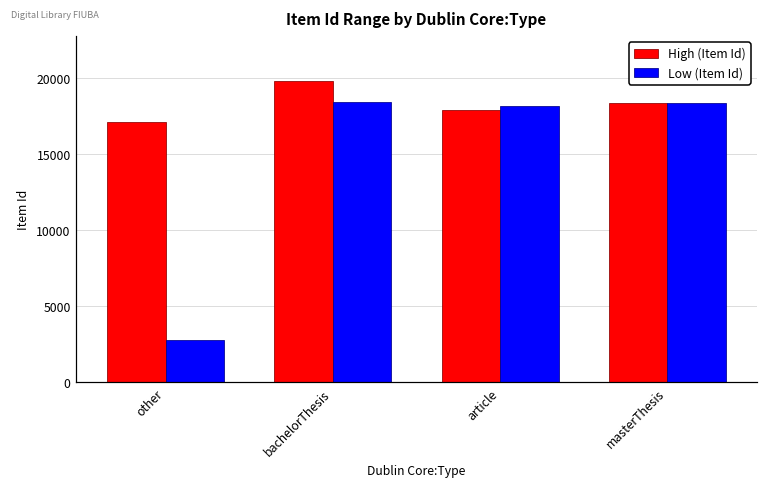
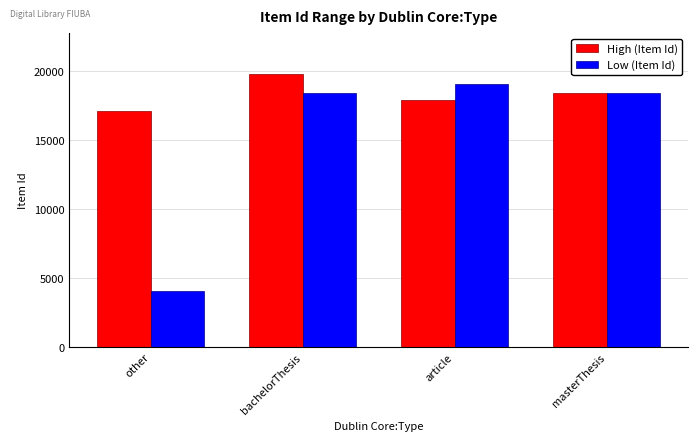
Low (Item Id), other: 2800 -> 4100
Low (Item Id), article: 18100 -> 19100
